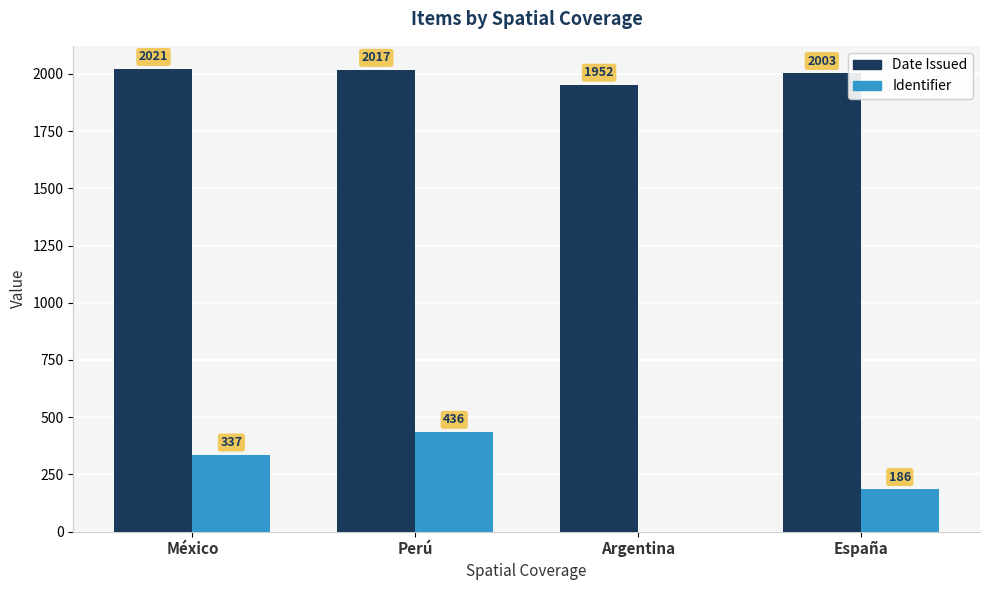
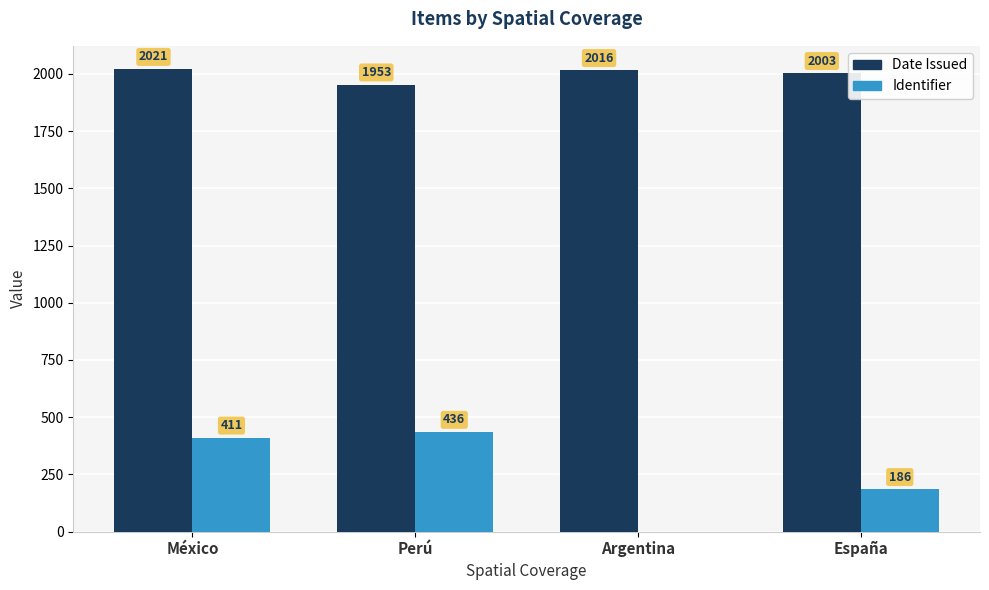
Identifier, México: 337 -> 411
Date Issued, Perú: 2017 -> 1953
Date Issued, Argentina: 1952 -> 2016
